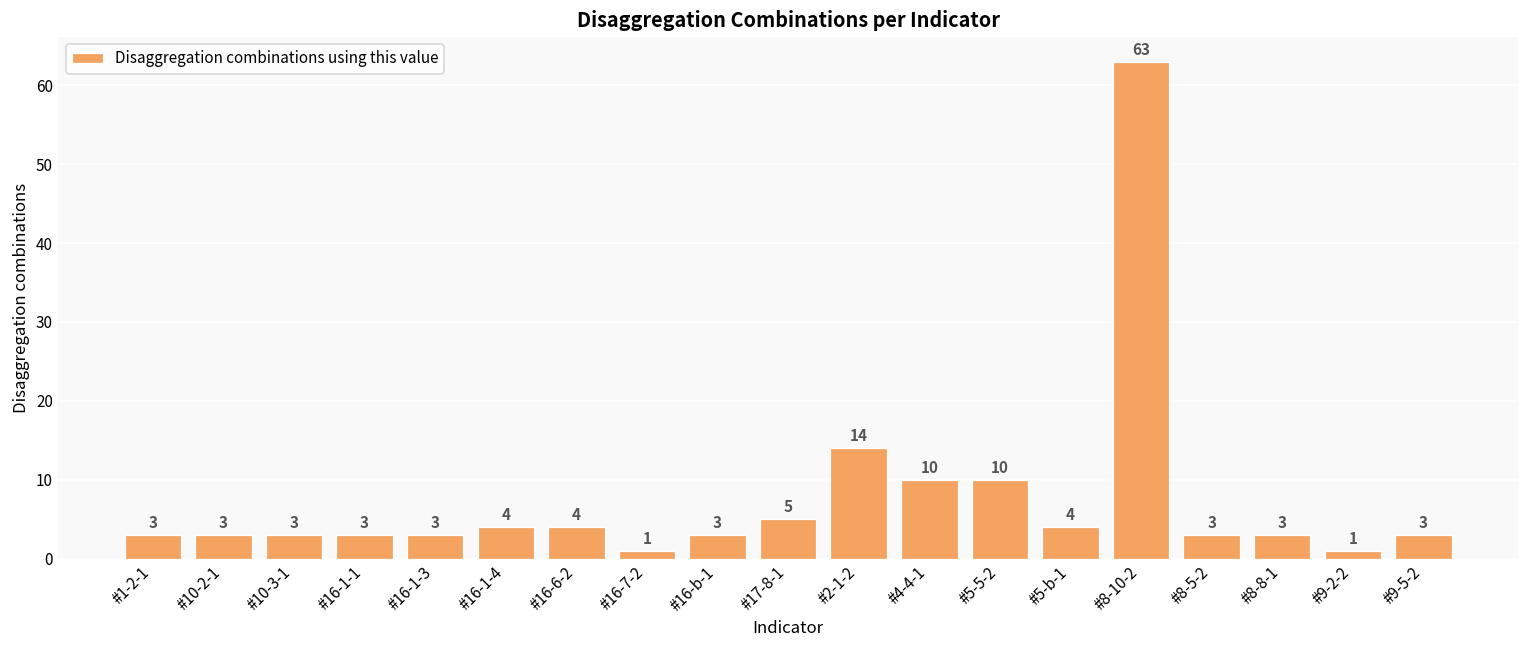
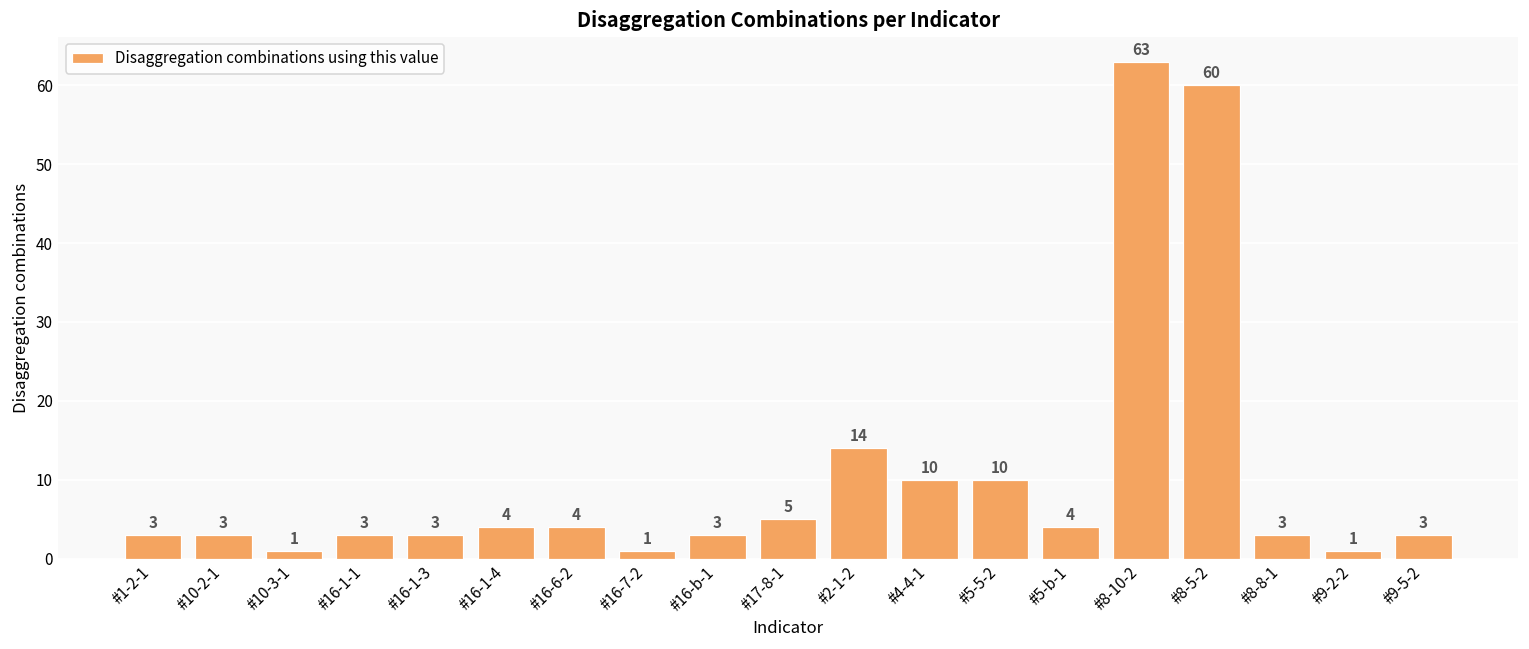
#10-3-1: 3 -> 1
#8-5-2: 3 -> 60
